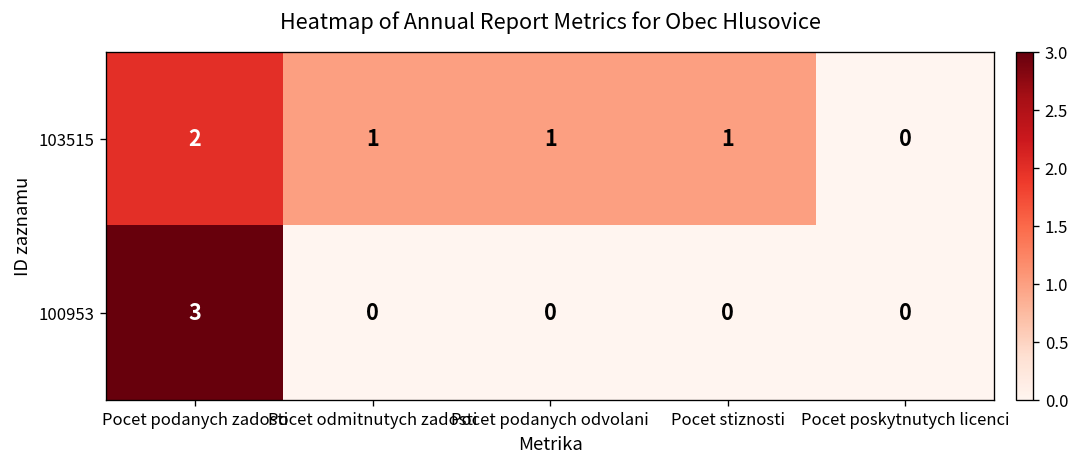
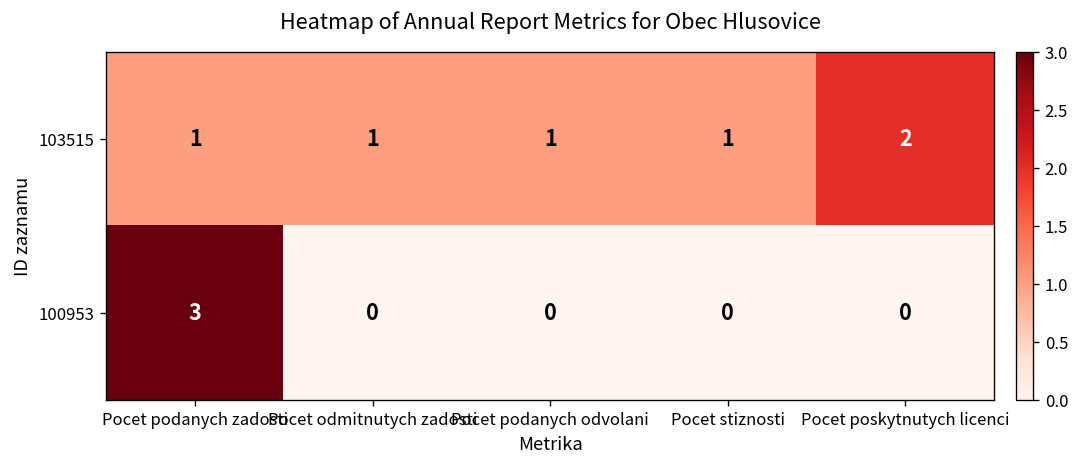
103515, Pocet podanych zadosti: 2 -> 1
103515, Pocet poskytnutych licenci: 0 -> 2
